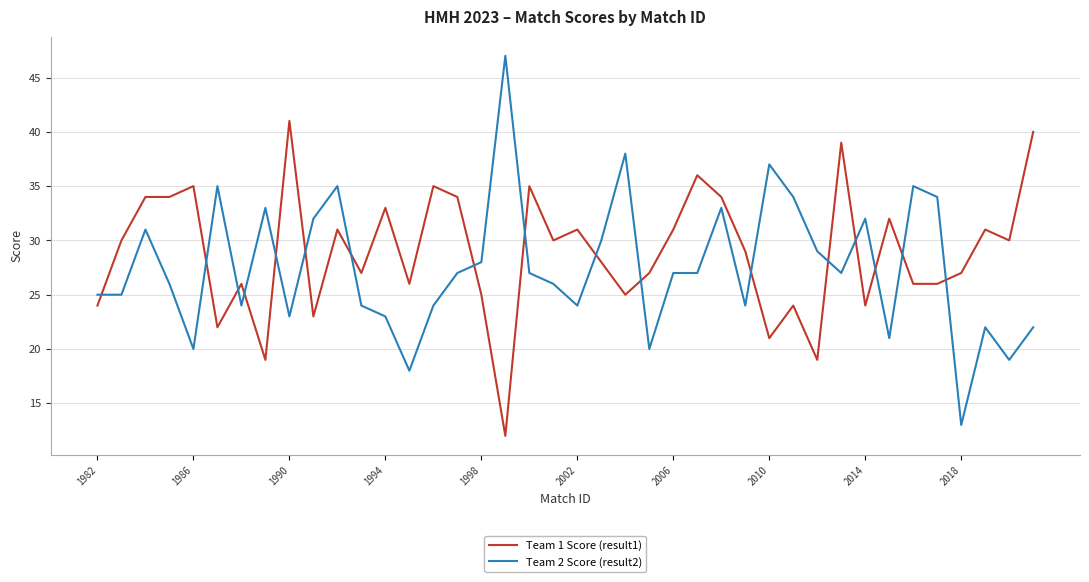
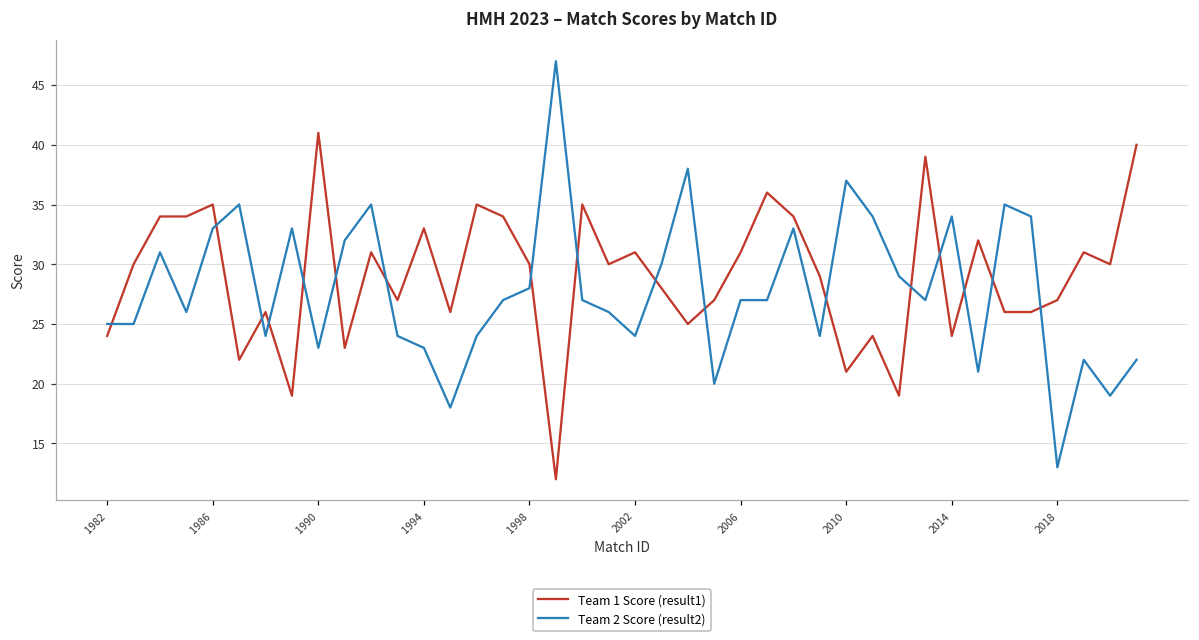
Team 2 Score (result2), 1986: 20 -> 33
Team 1 Score (result1), 1998: 25 -> 30
Team 2 Score (result2), 2014: 32 -> 34
